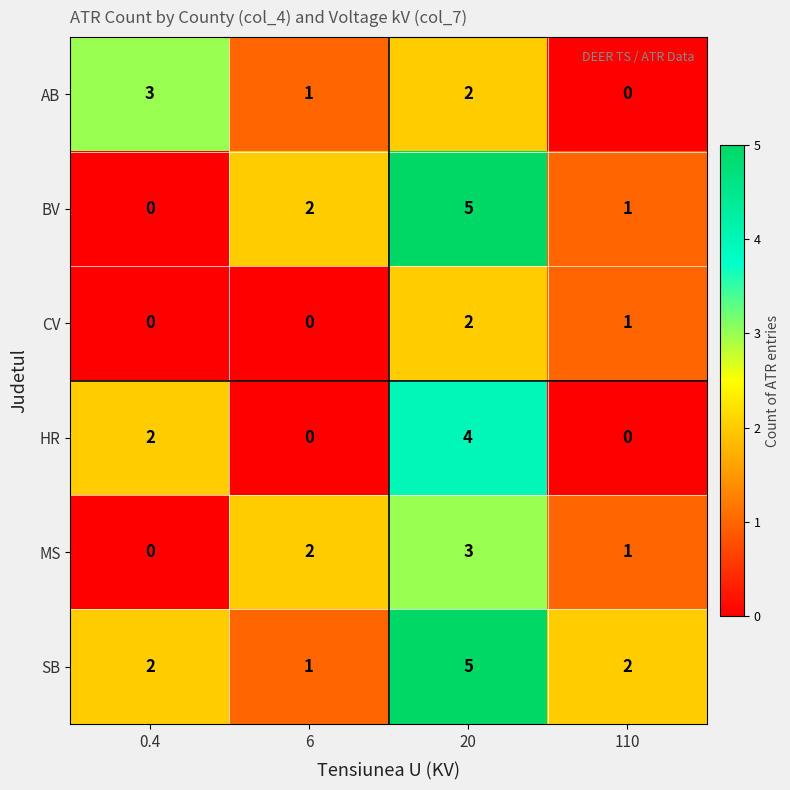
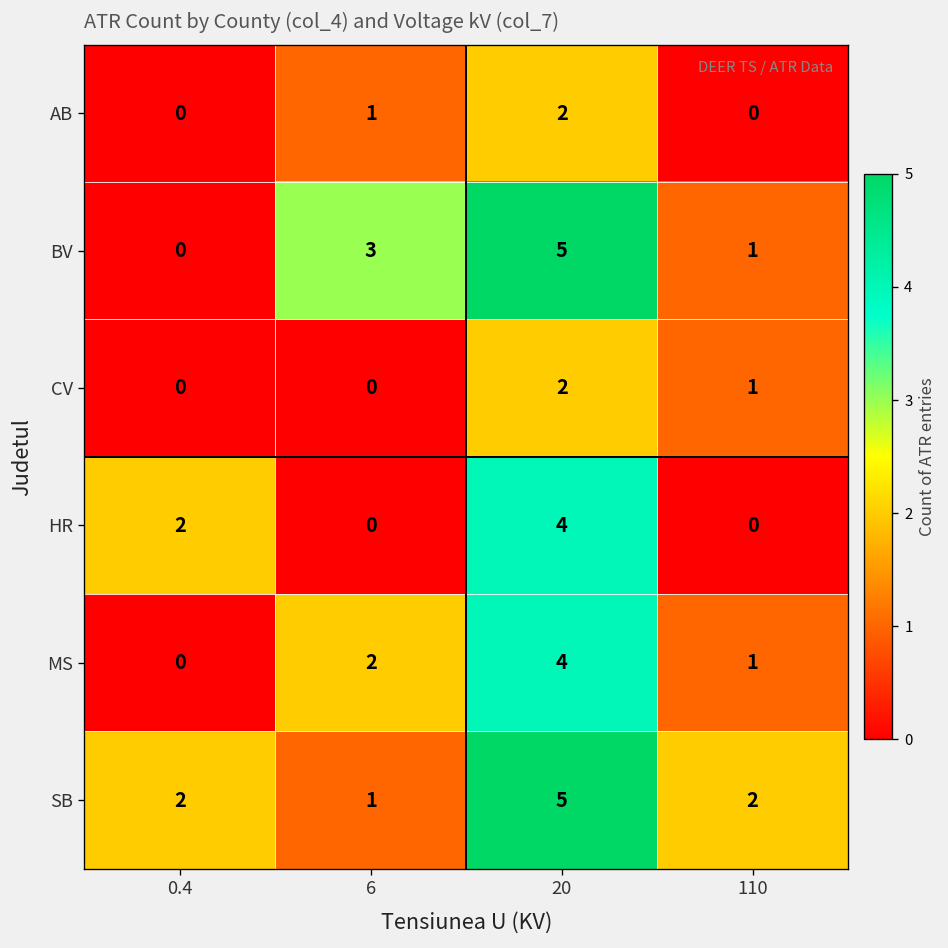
AB, 0.4: 3 -> 0
BV, 6: 2 -> 3
MS, 20: 3 -> 4
